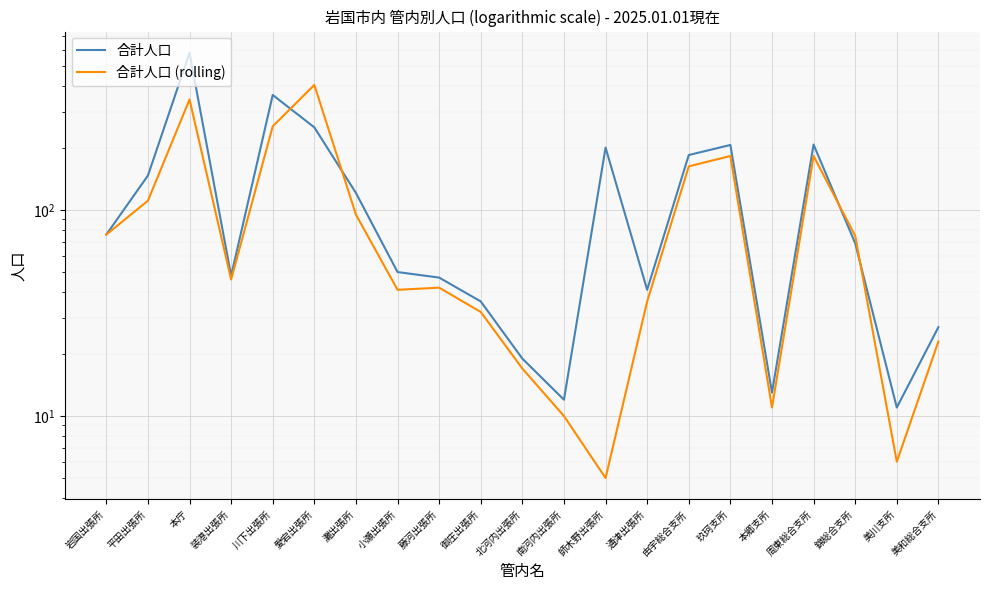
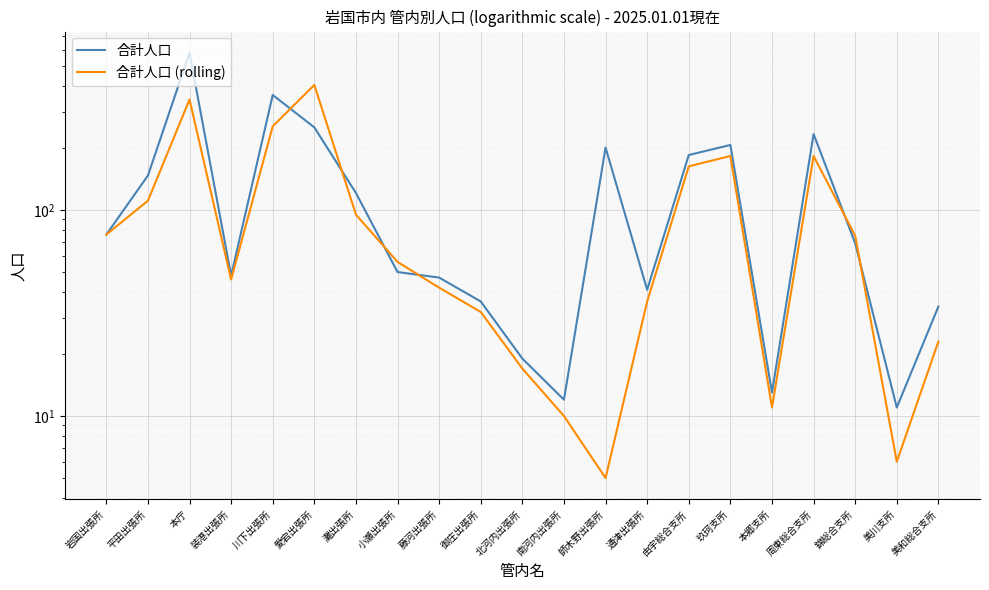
合計人口 (rolling), 小瀬出張所: 41 -> 56
合計人口, 周東総合支所: 210 -> 230
合計人口, 美和総合支所: 27 -> 34
